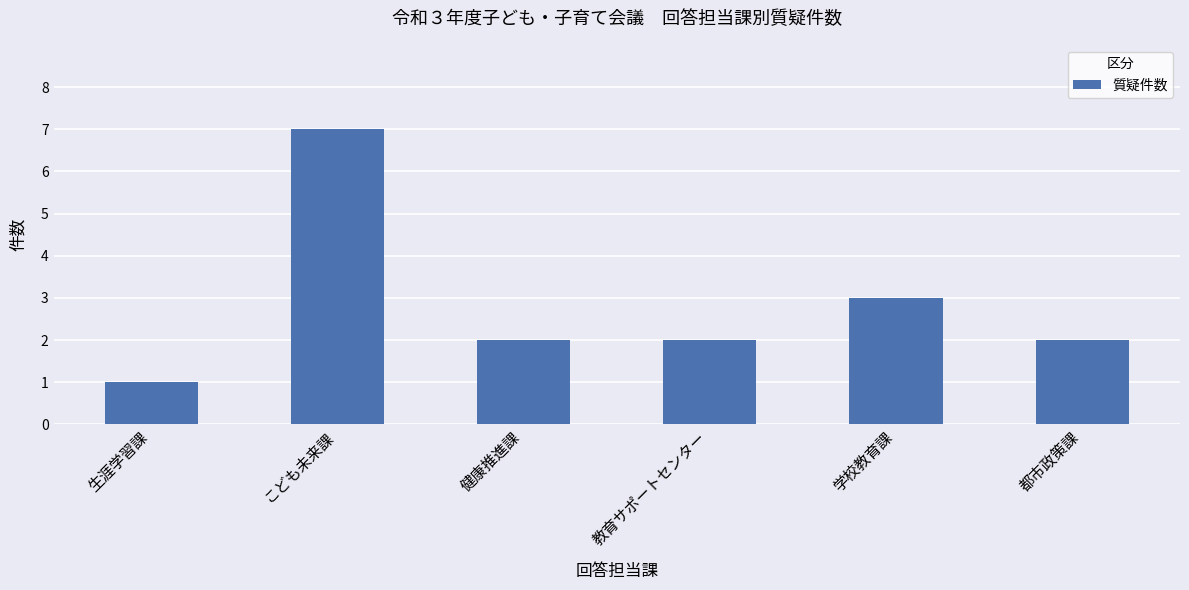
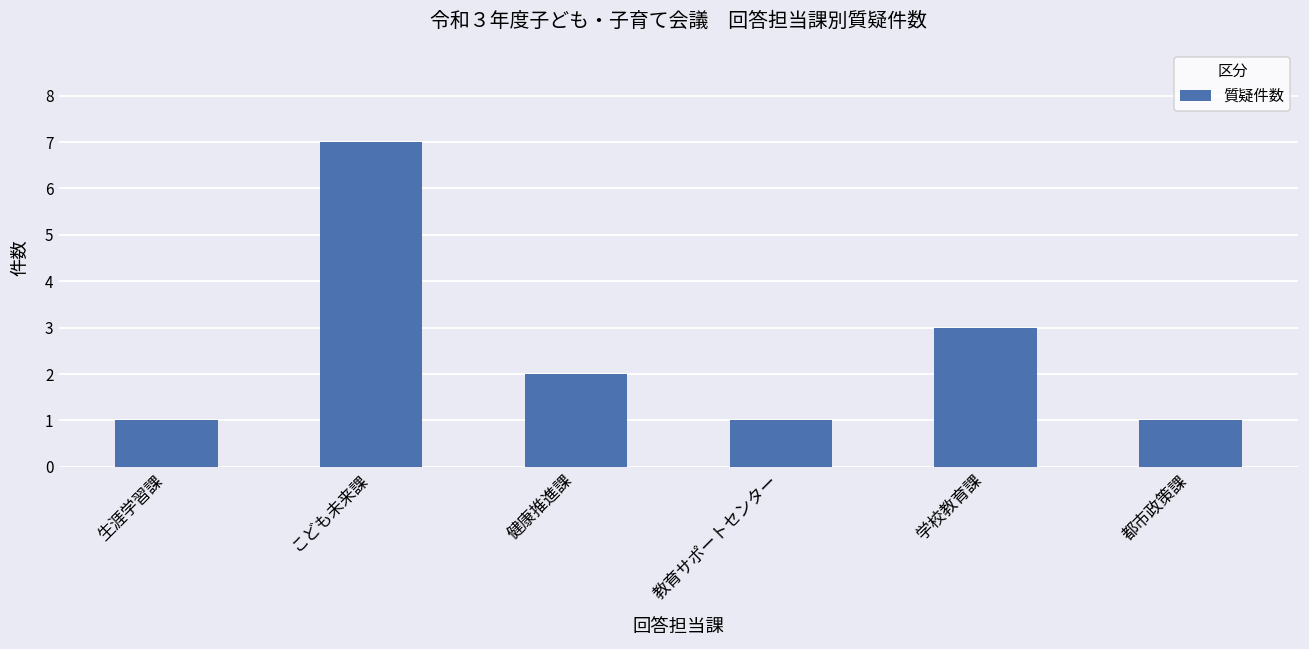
教育サポートセンター: 2 -> 1
都市政策課: 2 -> 1
